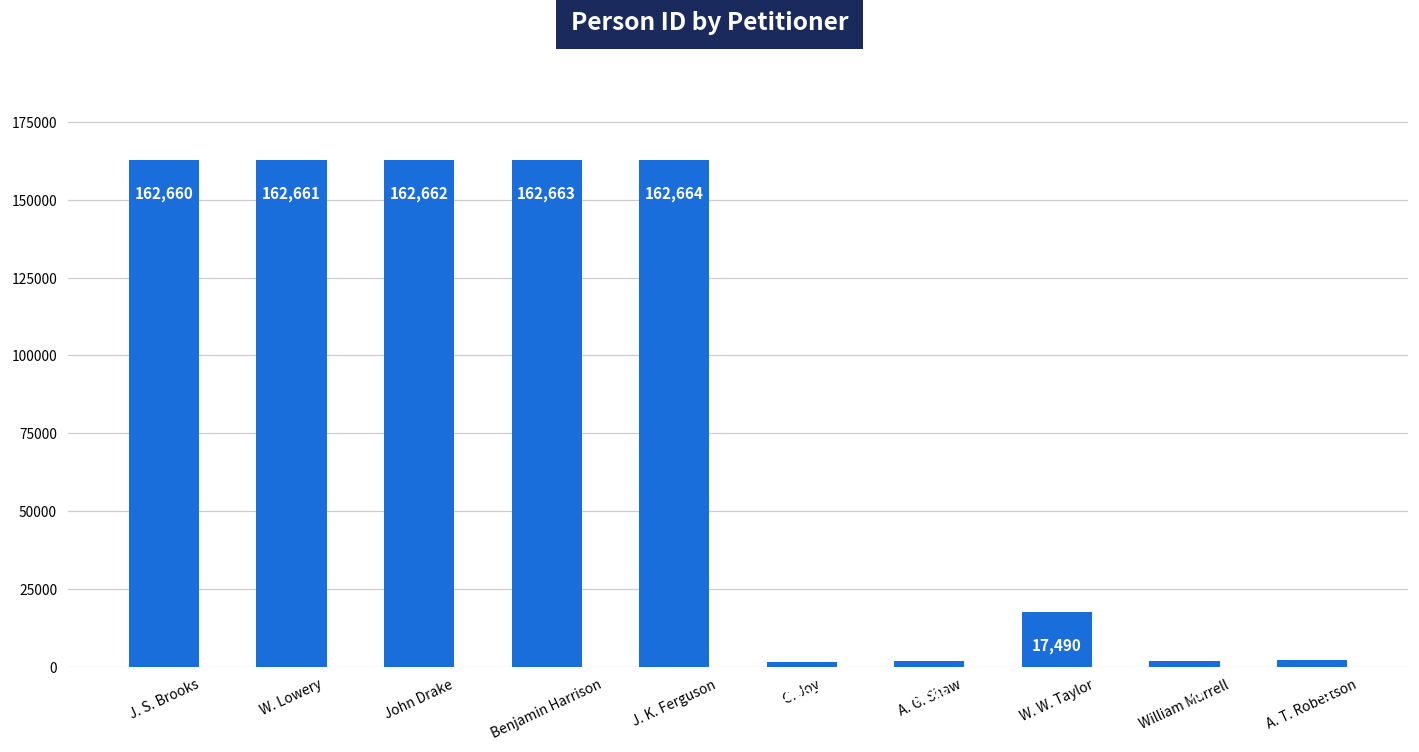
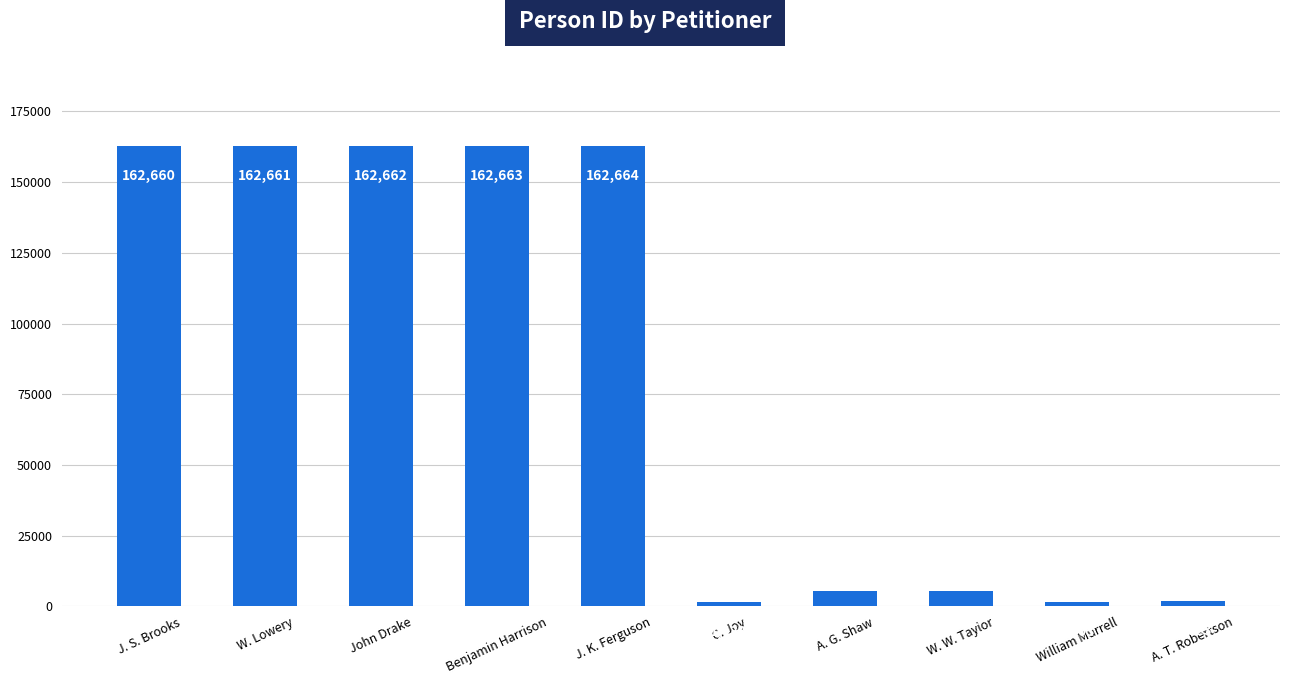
A. G. Shaw: 2000 -> 5000
W. W. Taylor: 17000 -> 5000
